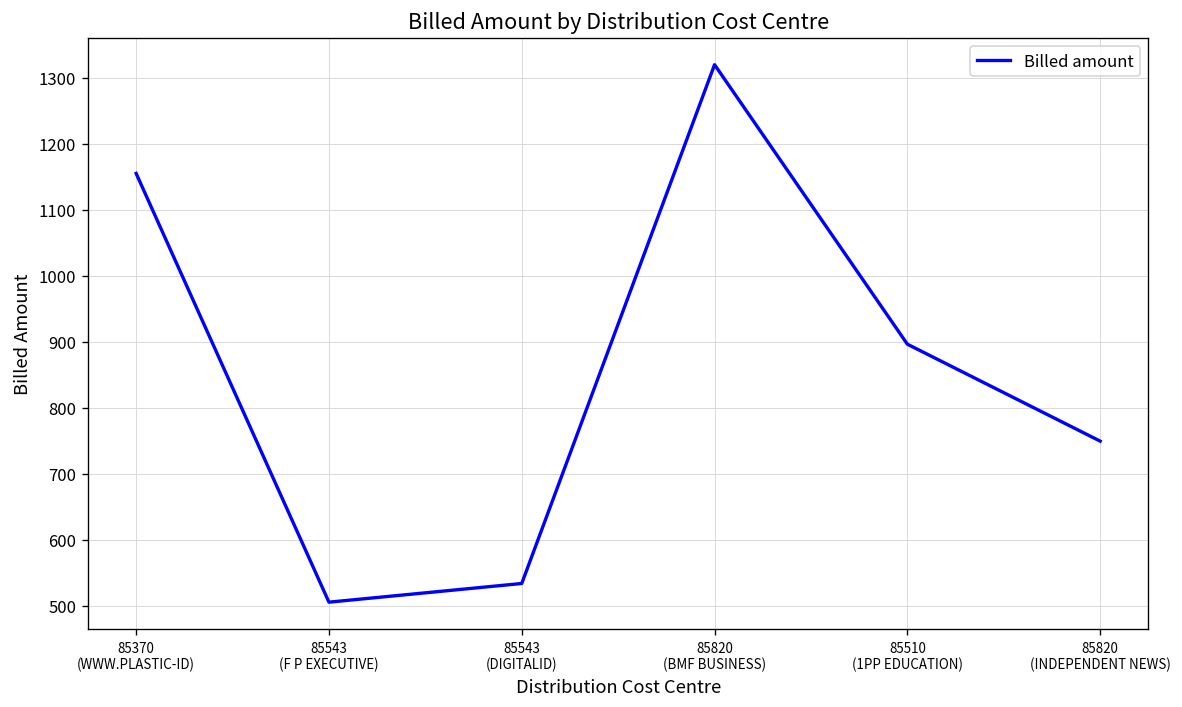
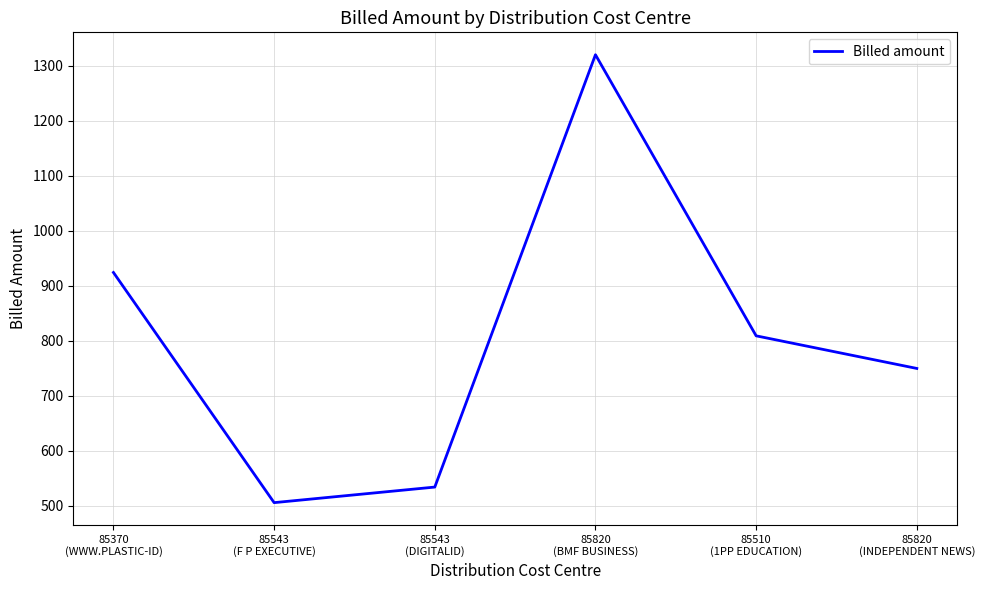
85370 (WWW.PLASTIC-ID): 1160 -> 920
85510 (1PP EDUCATION): 900 -> 810
